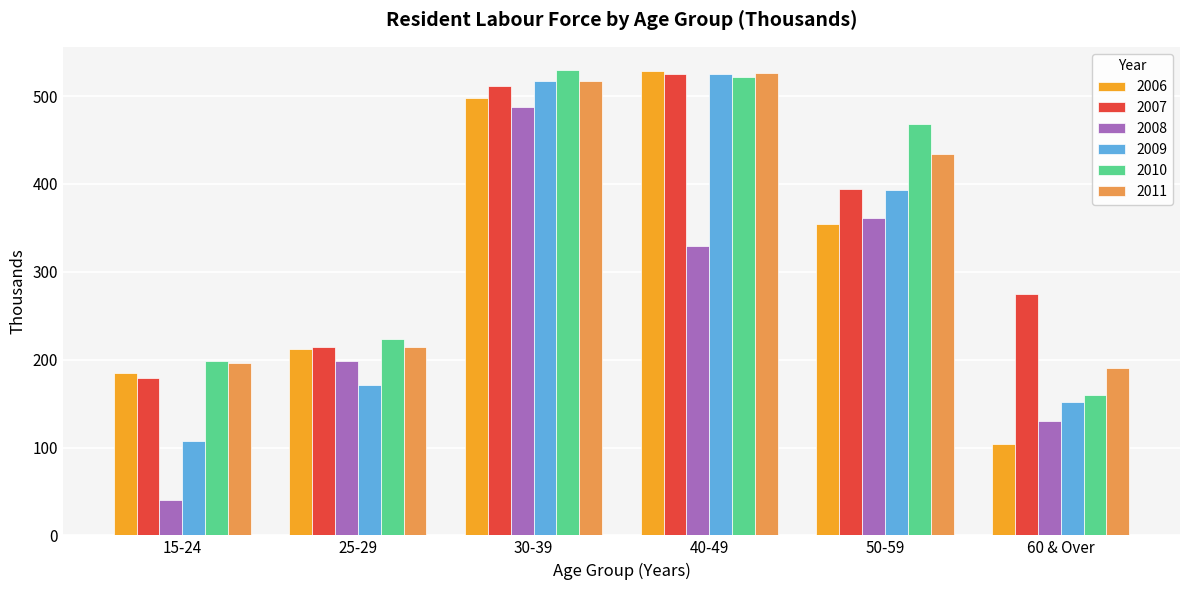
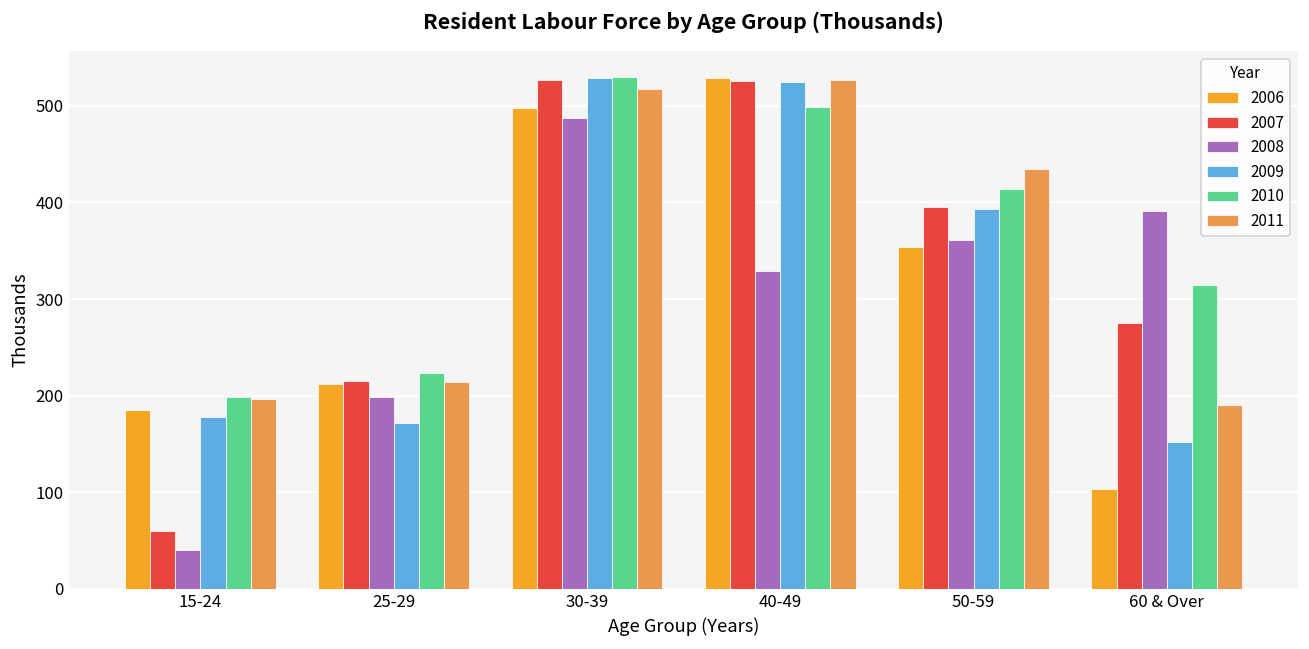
2007, 15-24: 180 -> 60
2009, 15-24: 110 -> 180
2007, 30-39: 510 -> 530
2009, 30-39: 520 -> 530
2010, 40-49: 520 -> 500
2010, 50-59: 470 -> 410
2008, 60 & Over: 130 -> 390
2010, 60 & Over: 160 -> 320
